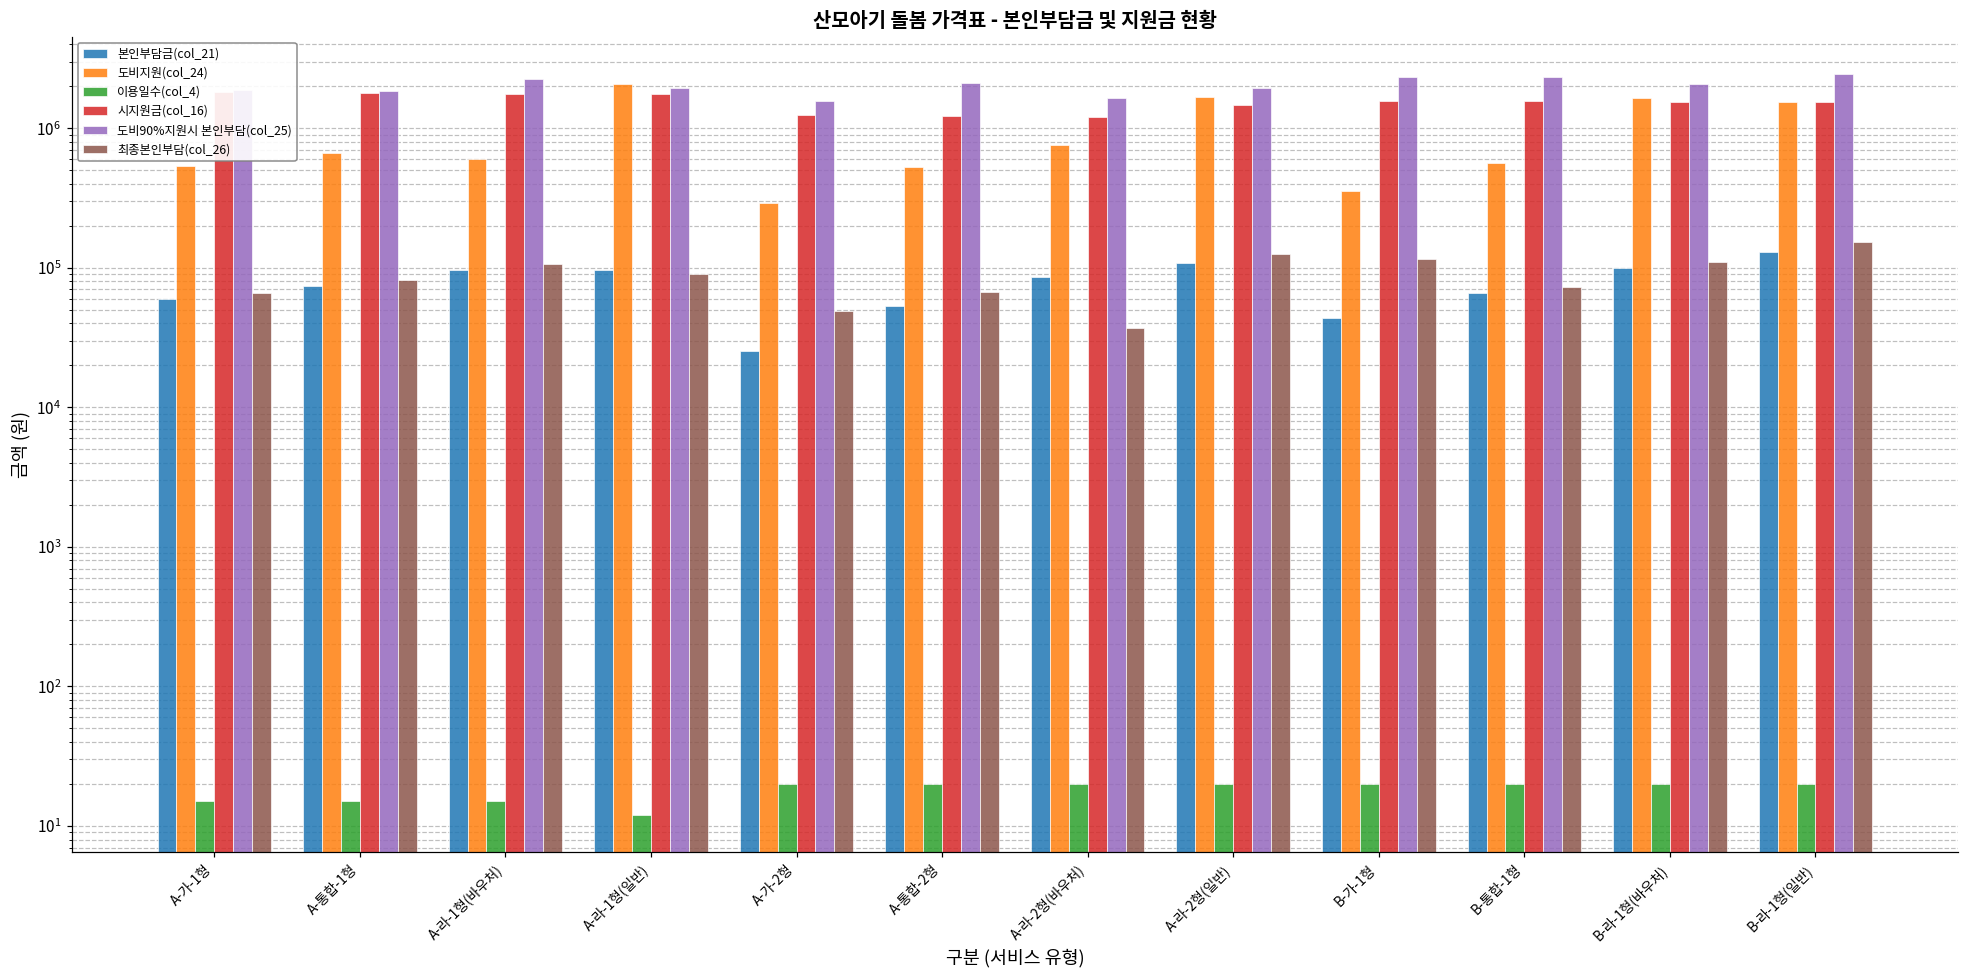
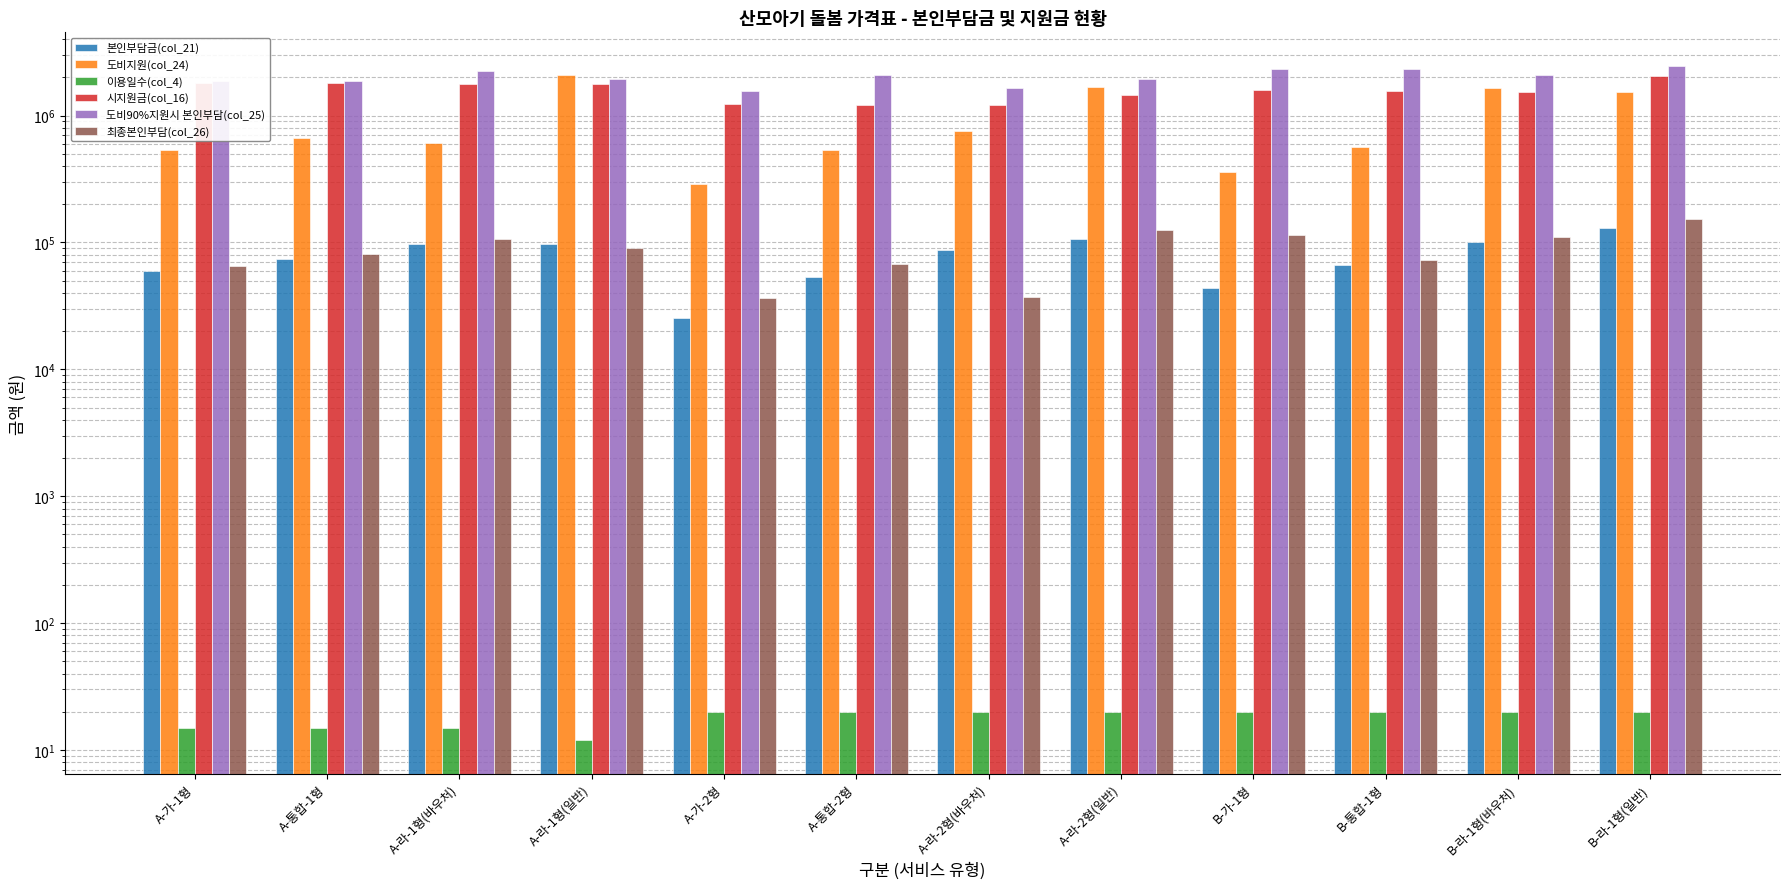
최종본인부담(col_26), A-가-2형: 49000 -> 37000
시지원금(col_16), B-라-1형(일반): 1500000 -> 2100000
